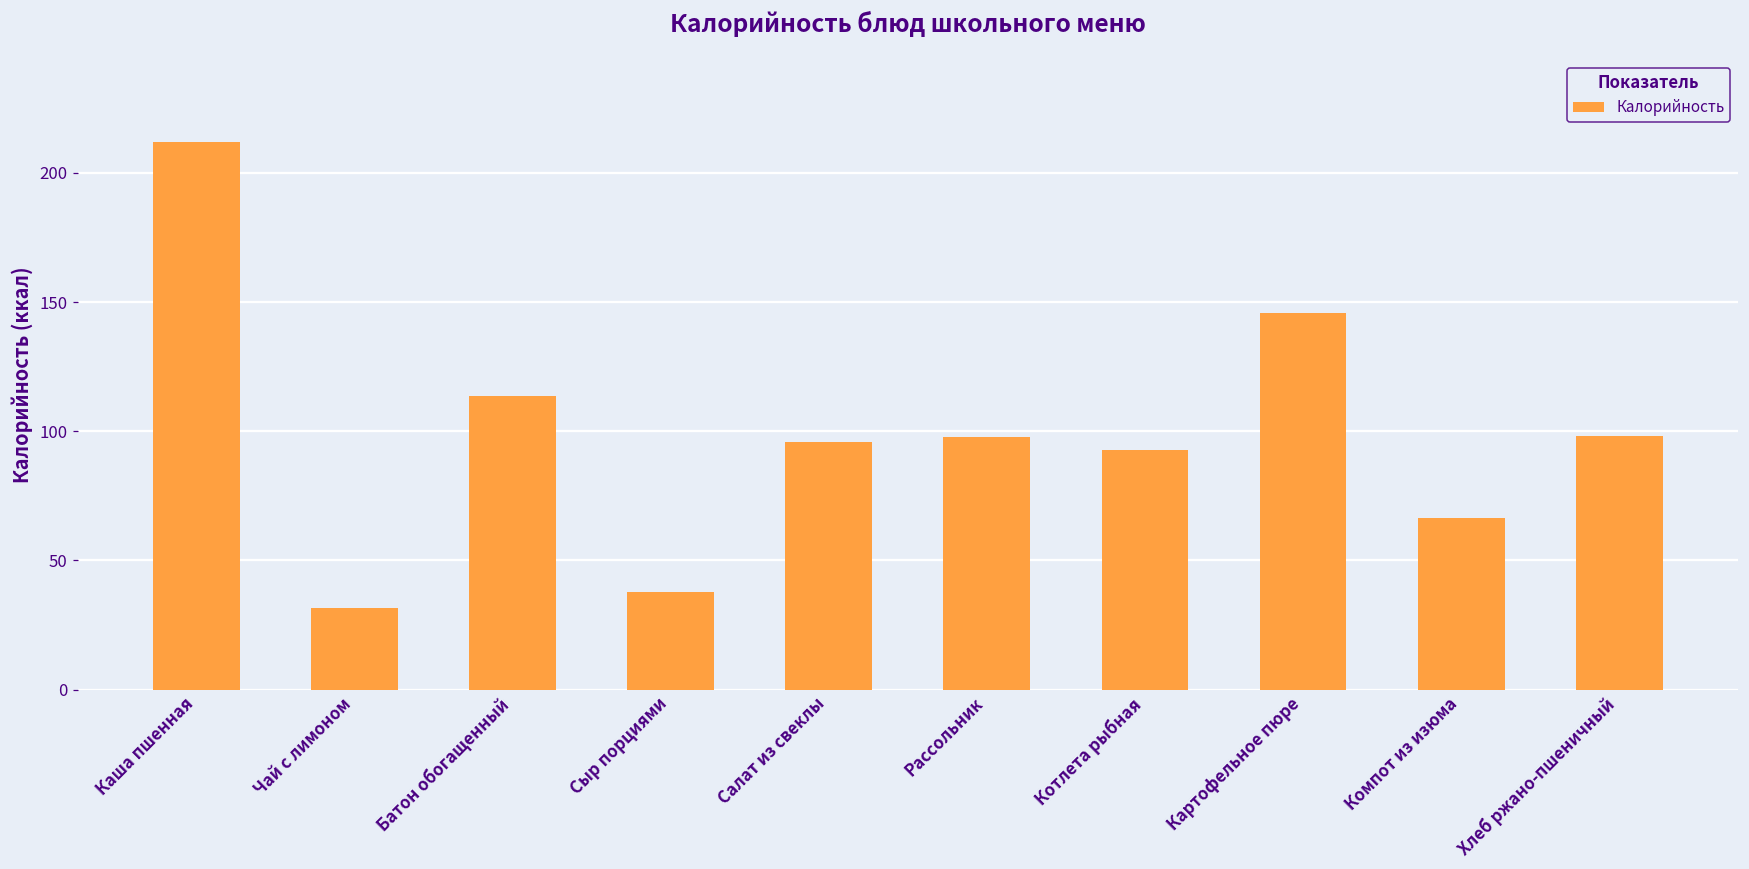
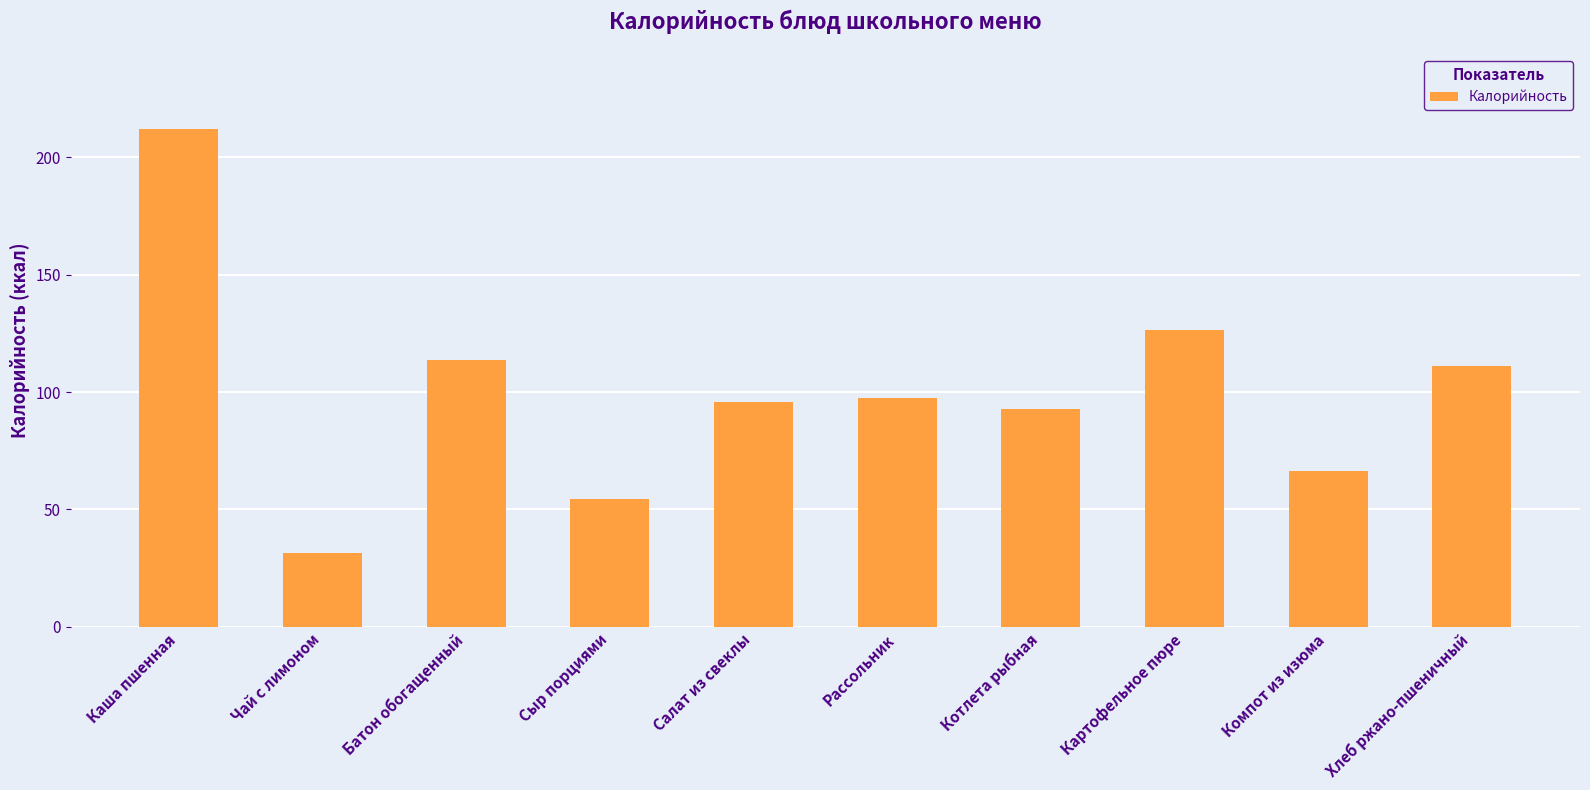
Сыр порциями: 38 -> 55
Картофельное пюре: 146 -> 127
Хлеб ржано-пшеничный: 98 -> 111
